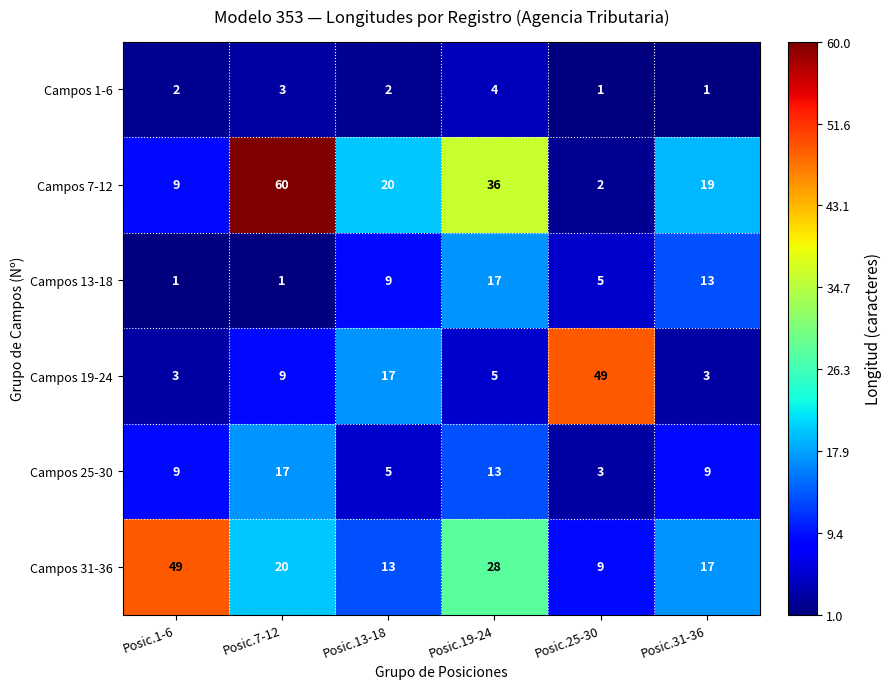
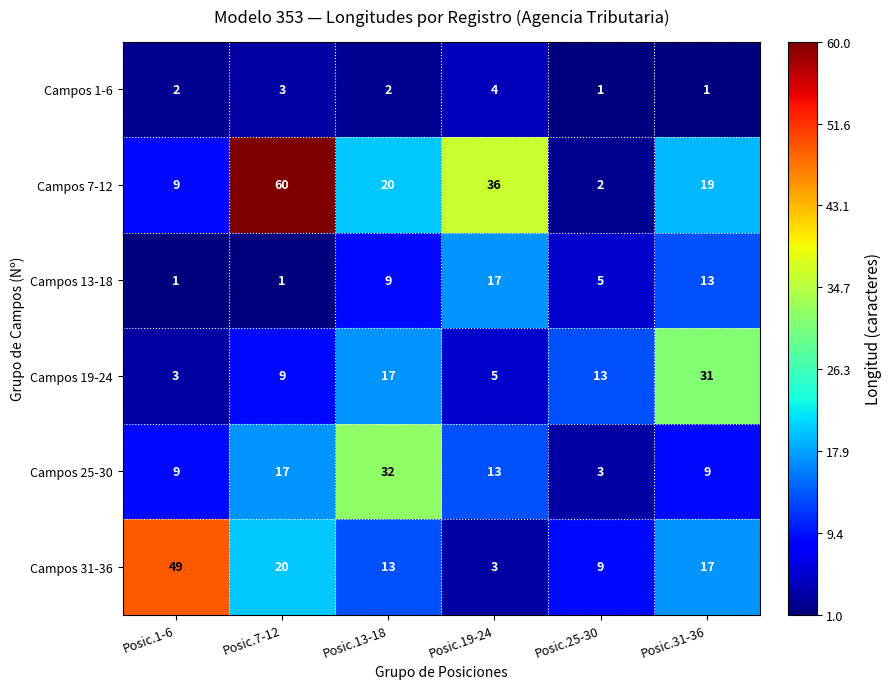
Campos 19-24, Posic.25-30: 49 -> 13
Campos 19-24, Posic.31-36: 3 -> 31
Campos 25-30, Posic.13-18: 5 -> 32
Campos 31-36, Posic.19-24: 28 -> 3
